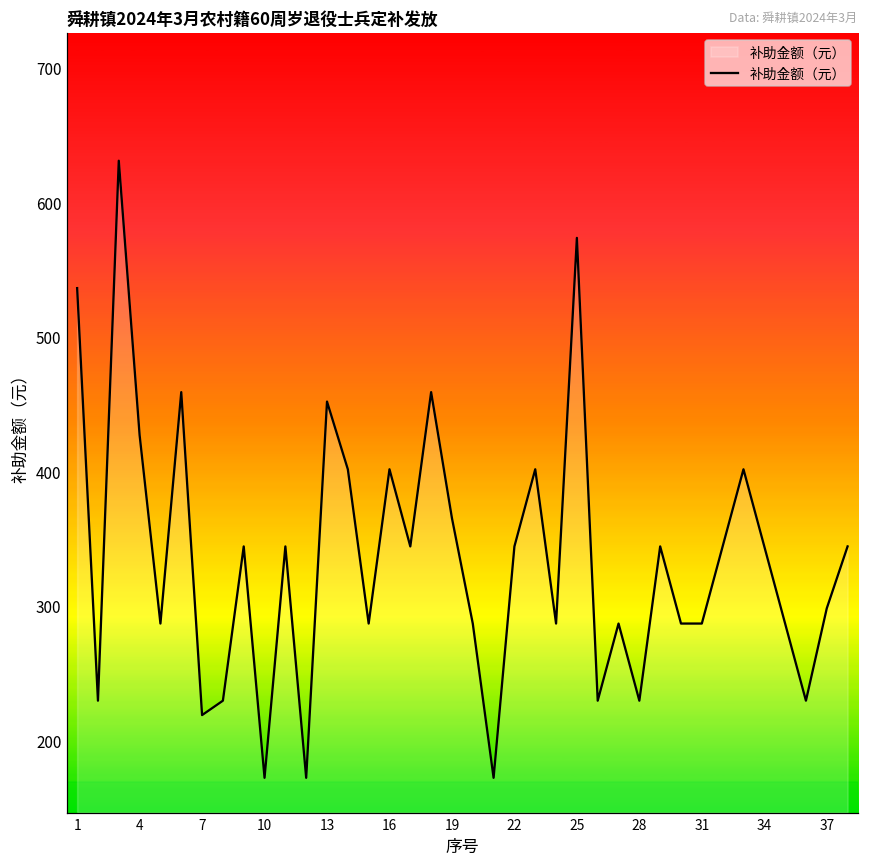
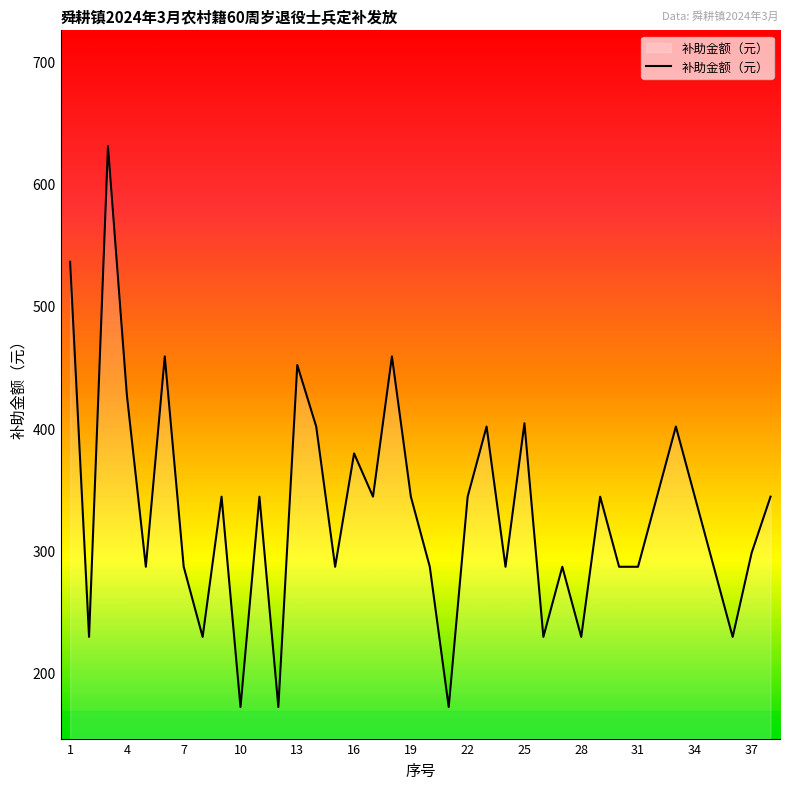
7: 219 -> 287
16: 401 -> 379
19: 365 -> 344
25: 573 -> 404
